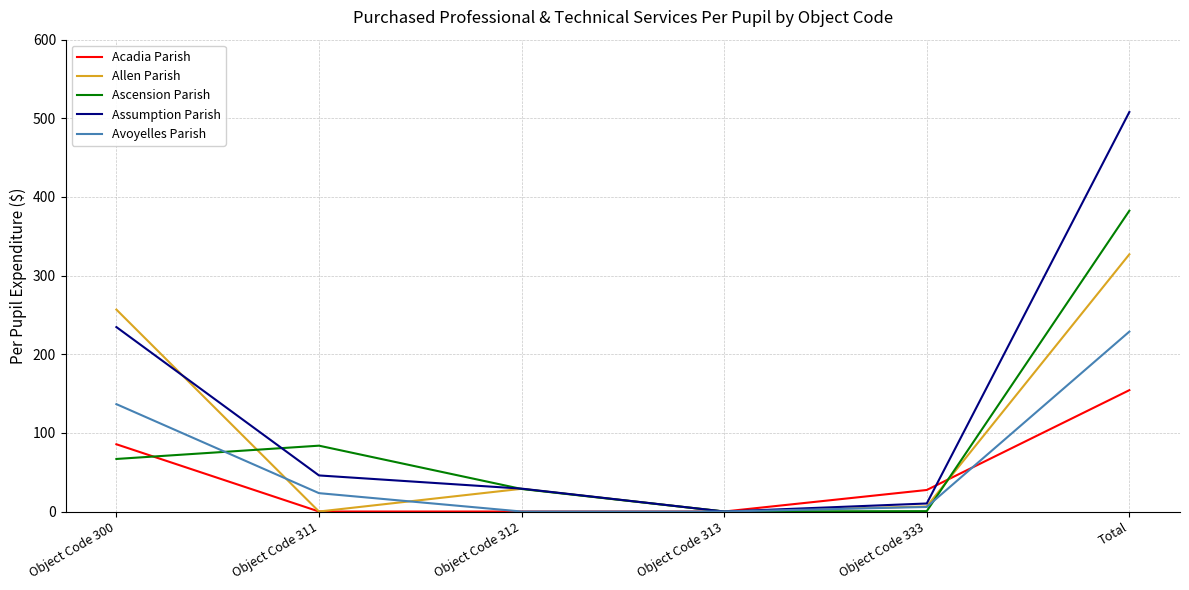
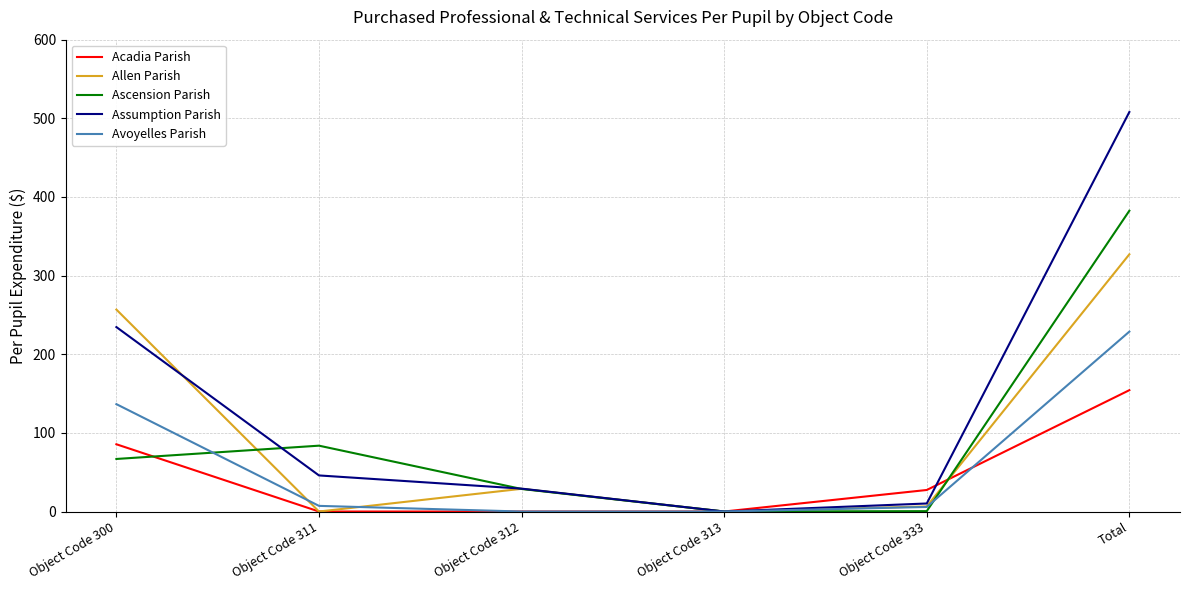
Avoyelles Parish, Object Code 311: 20 -> 10
